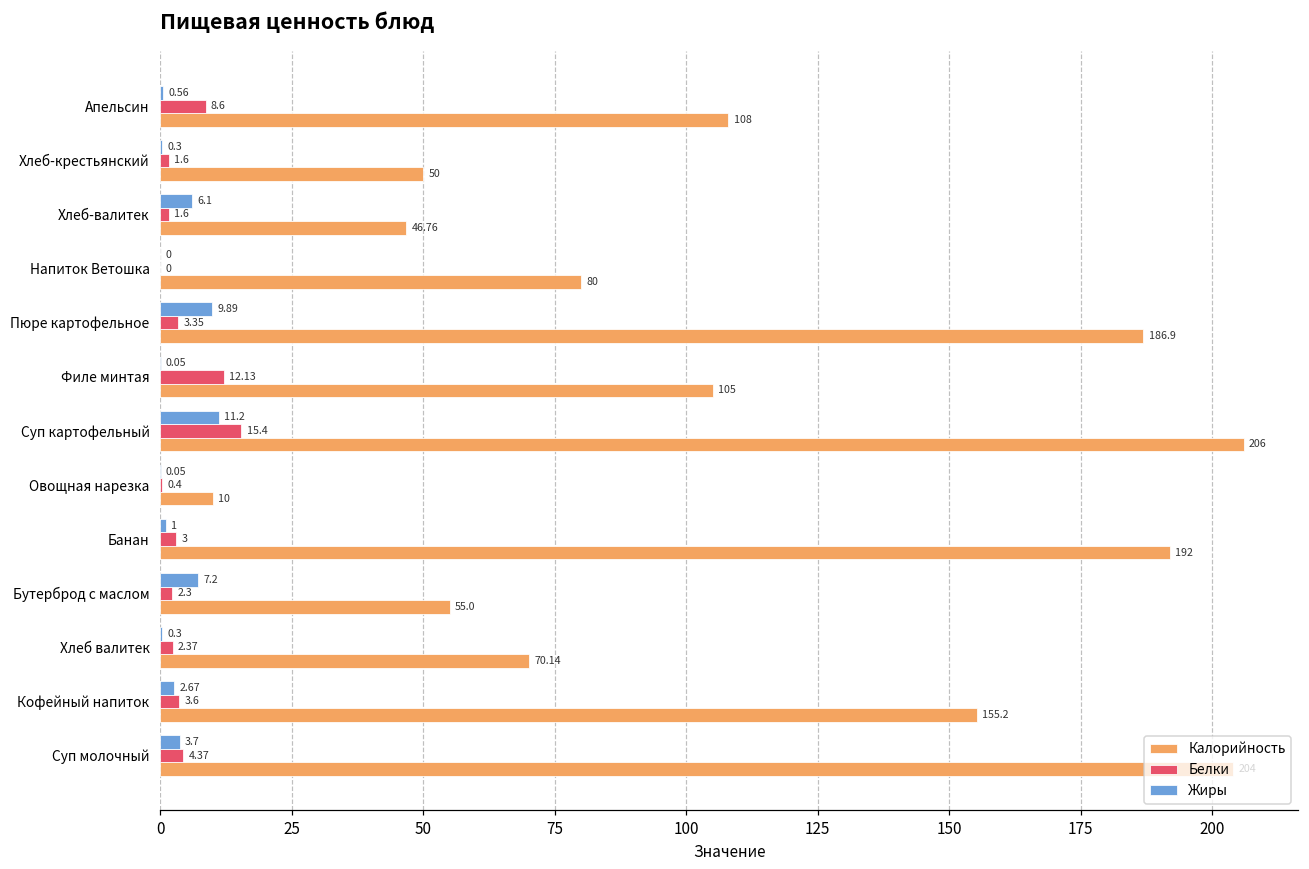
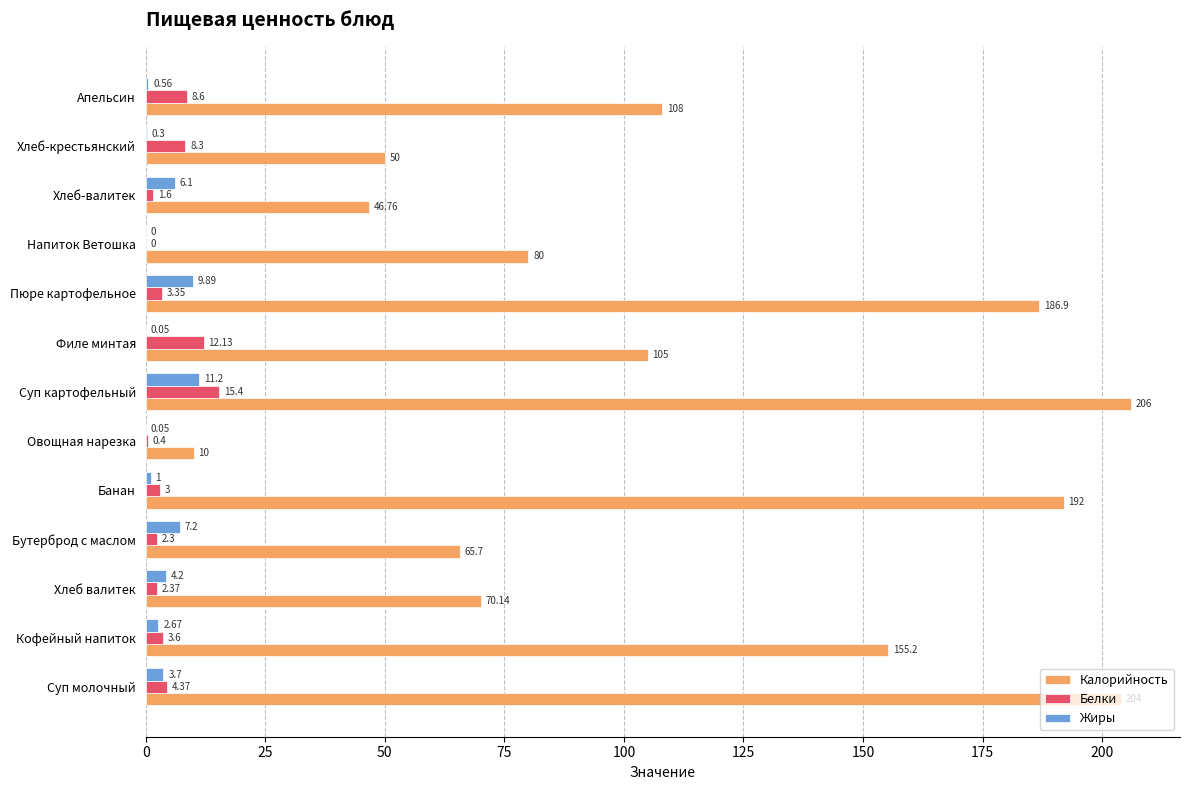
Белки, Хлеб-крестьянский: 1.6 -> 8.3
Калорийность, Бутерброд с маслом: 55.0 -> 65.7
Жиры, Хлеб валитек: 0.3 -> 4.2
